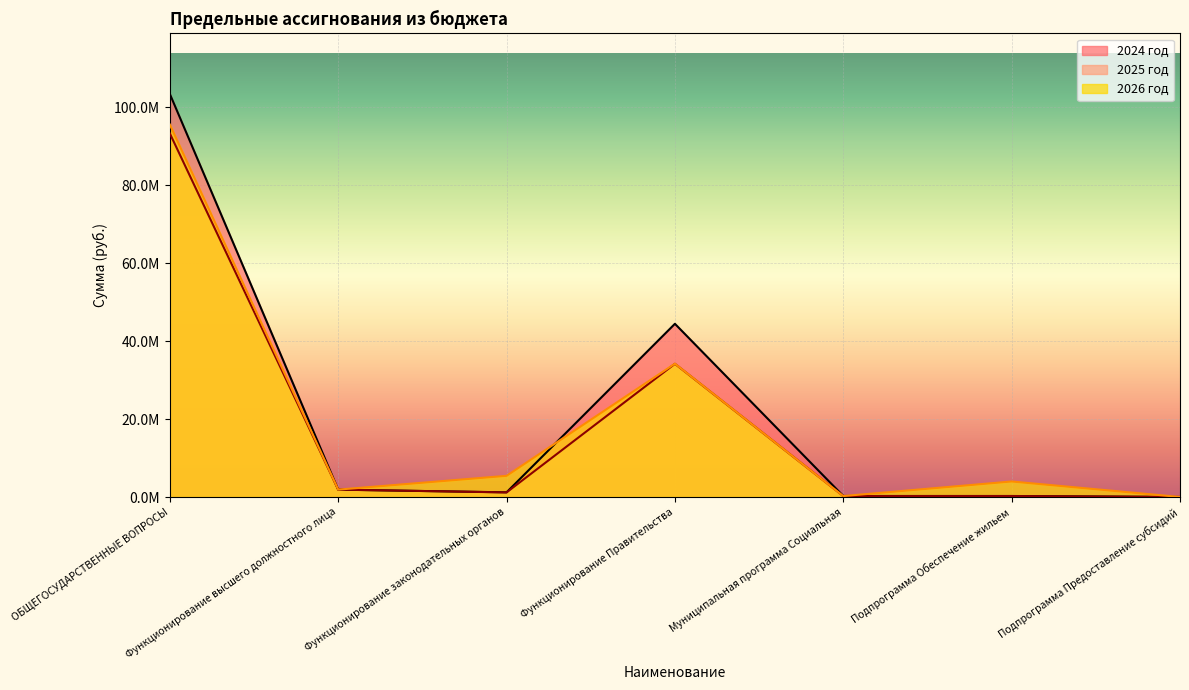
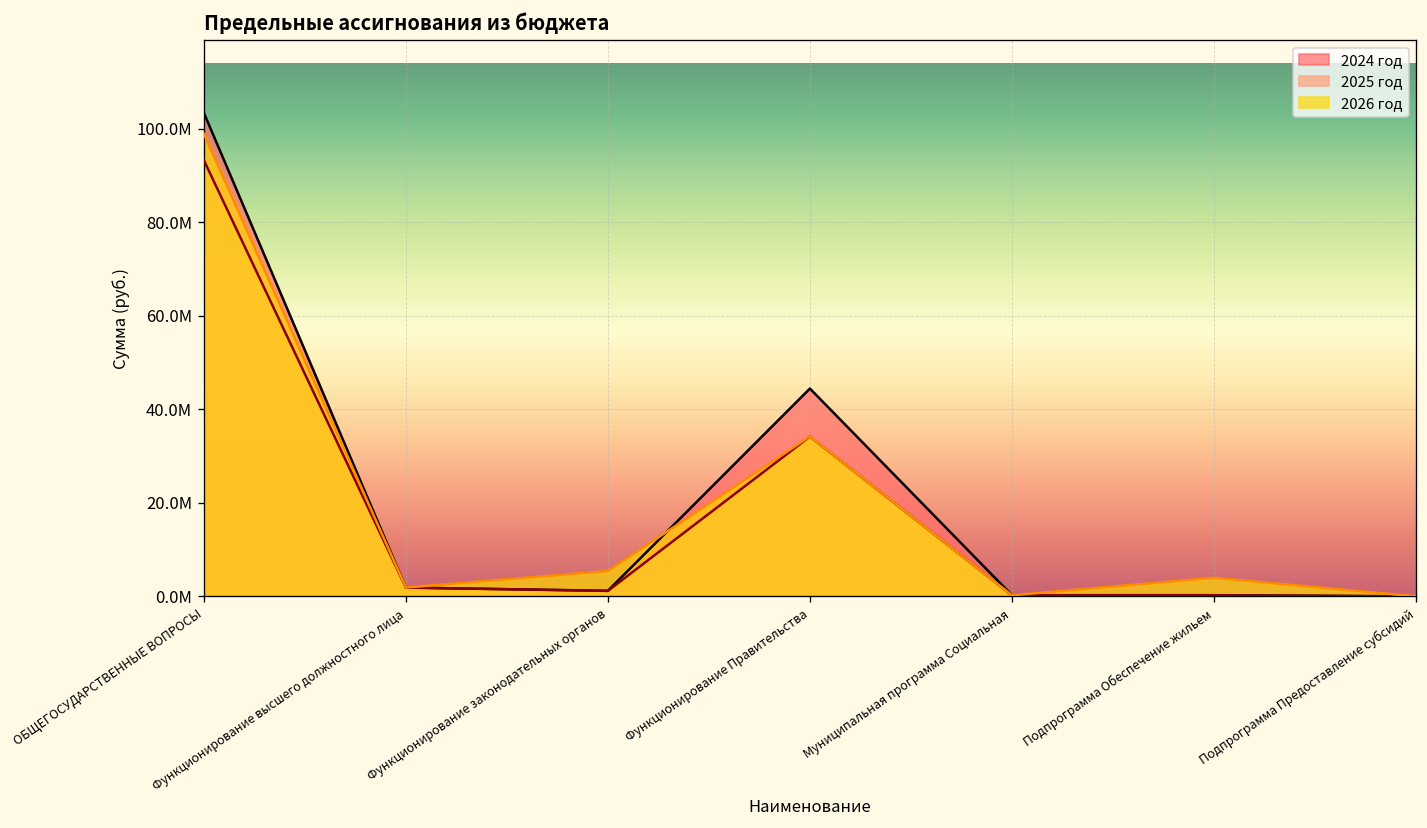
2026 год, ОБЩЕГОСУДАРСТВЕННЫЕ ВОПРОСЫ: 96000000 -> 99000000
